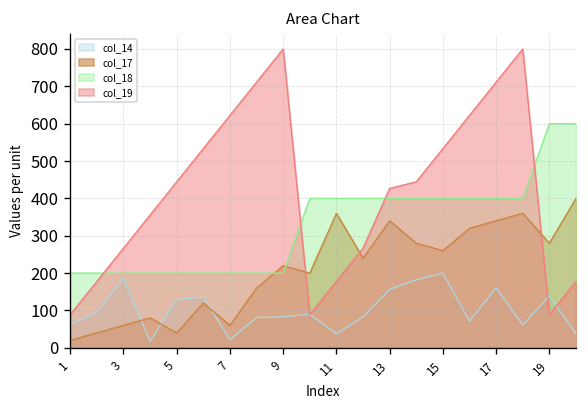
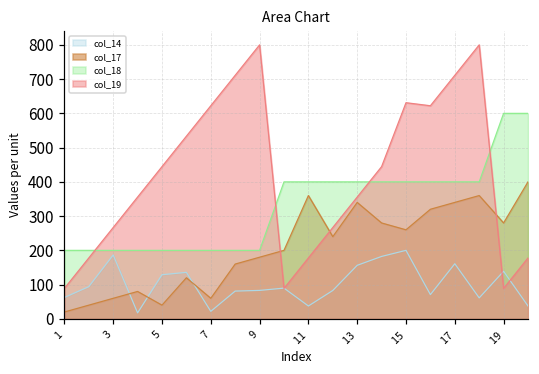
col_17, 9: 220 -> 180
col_19, 13: 430 -> 360
col_19, 15: 530 -> 630
